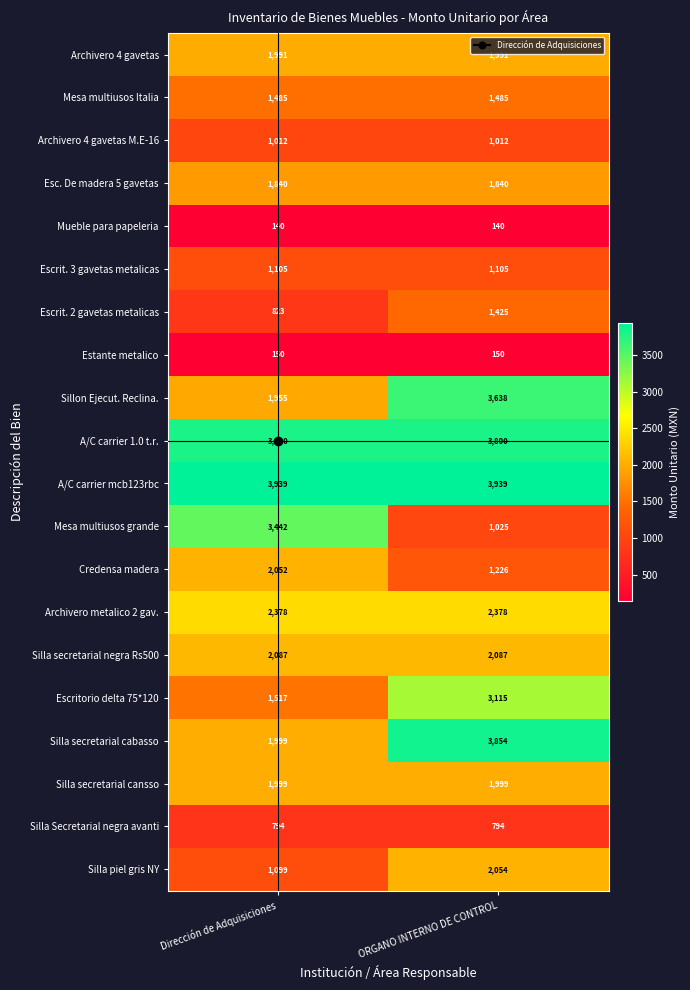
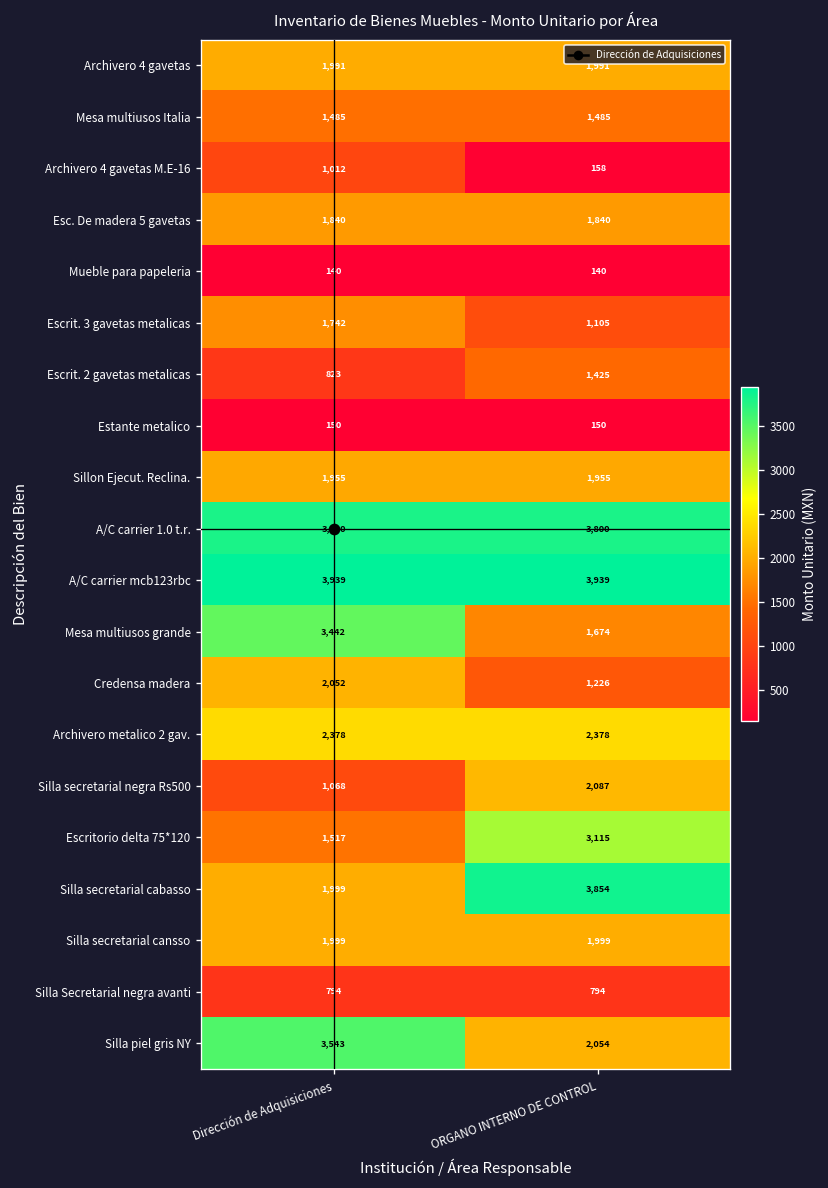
Archivero 4 gavetas M.E-16, ORGANO INTERNO DE CONTROL: 1,012 -> 158
Escrit. 3 gavetas metalicas, Dirección de Adquisiciones: 1,105 -> 1,742
Sillon Ejecut. Reclina., ORGANO INTERNO DE CONTROL: 3,638 -> 1,955
Mesa multiusos grande, ORGANO INTERNO DE CONTROL: 1,025 -> 1,674
Silla secretarial negra Rs500, Dirección de Adquisiciones: 2,087 -> 1,068
Silla piel gris NY, Dirección de Adquisiciones: 1,099 -> 3,543
